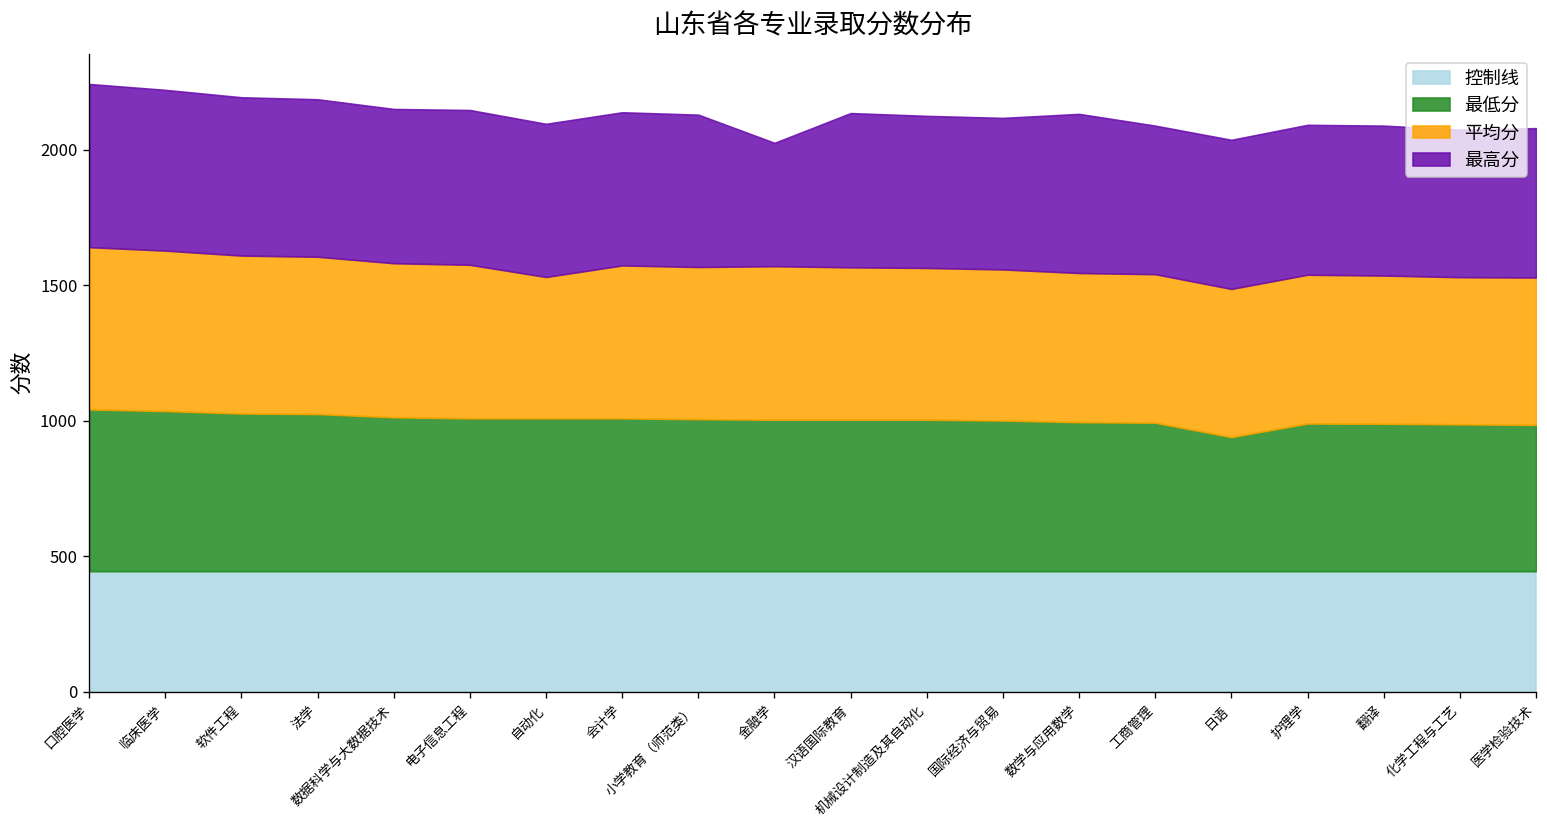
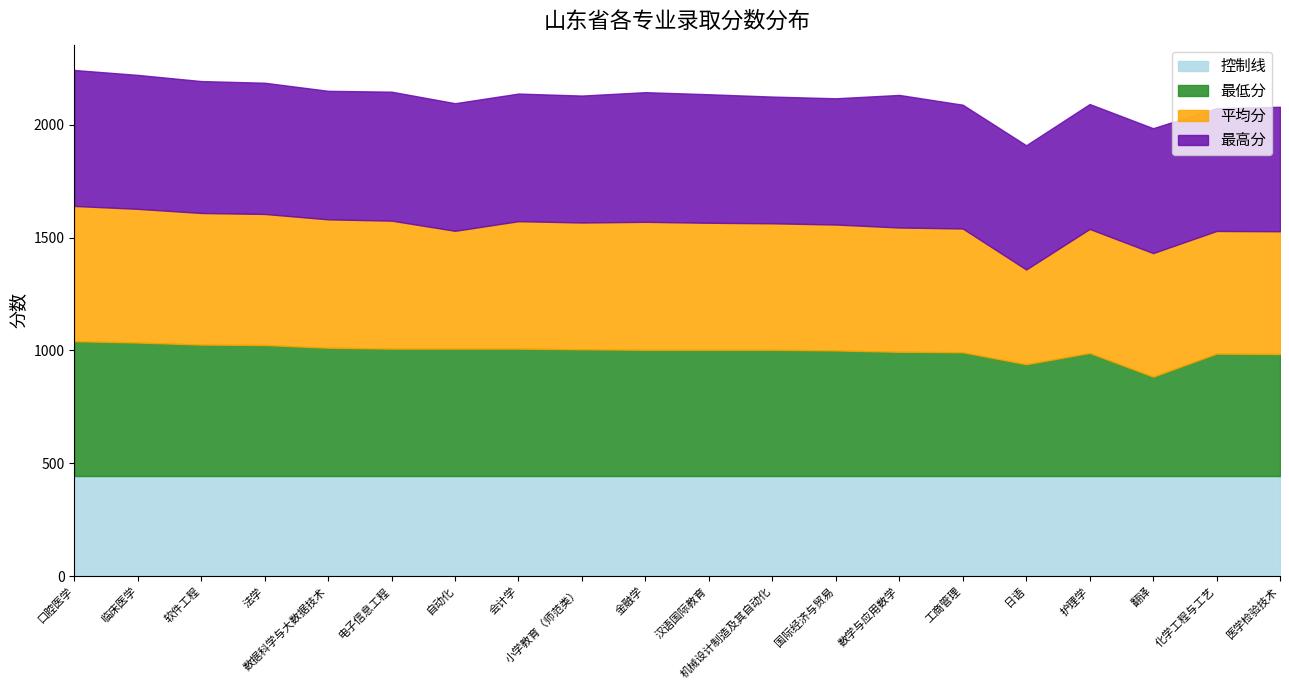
最高分, 金融学: 460 -> 570
平均分, 日语: 550 -> 420
最低分, 翻译: 540 -> 440
